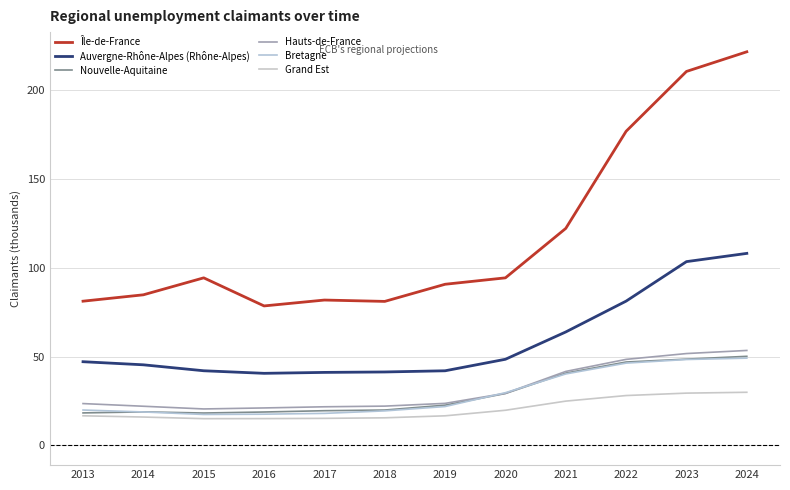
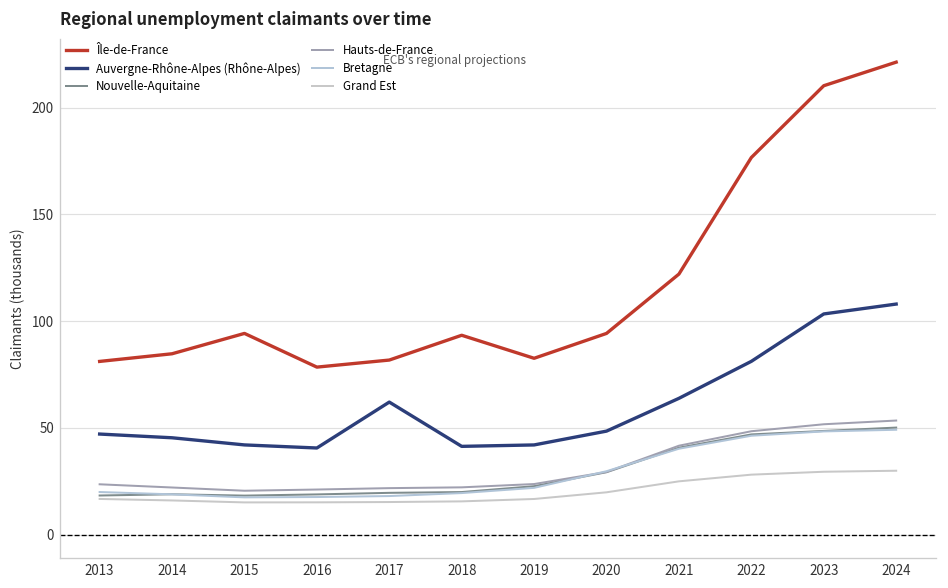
Auvergne-Rhône-Alpes (Rhône-Alpes), 2017: 41 -> 62
Île-de-France, 2018: 81 -> 93
Île-de-France, 2019: 91 -> 83
